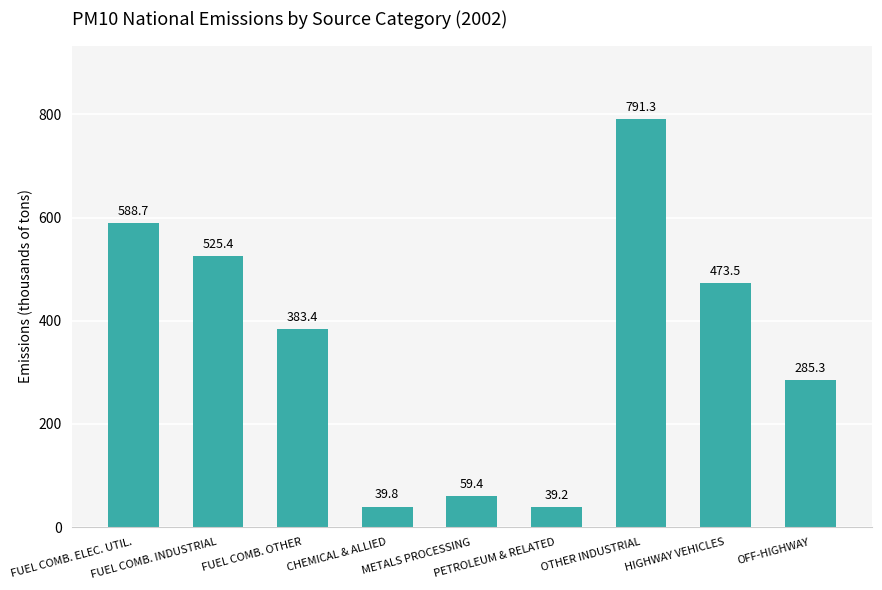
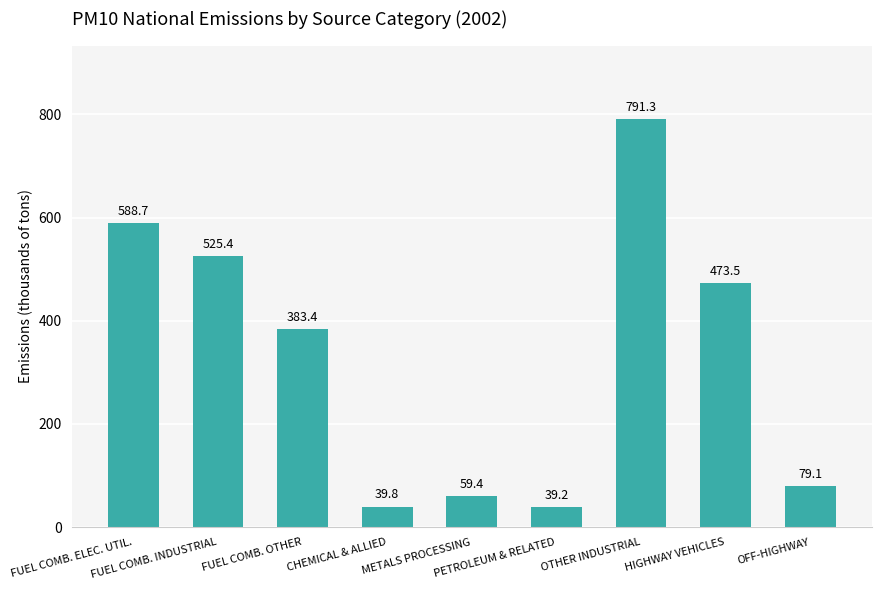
OFF-HIGHWAY: 285.3 -> 79.1
